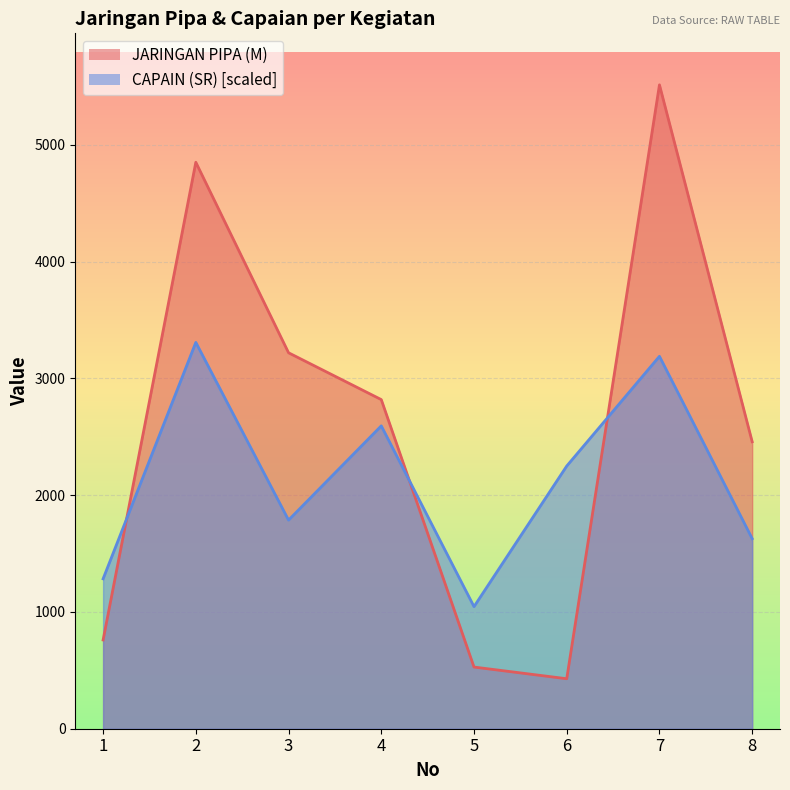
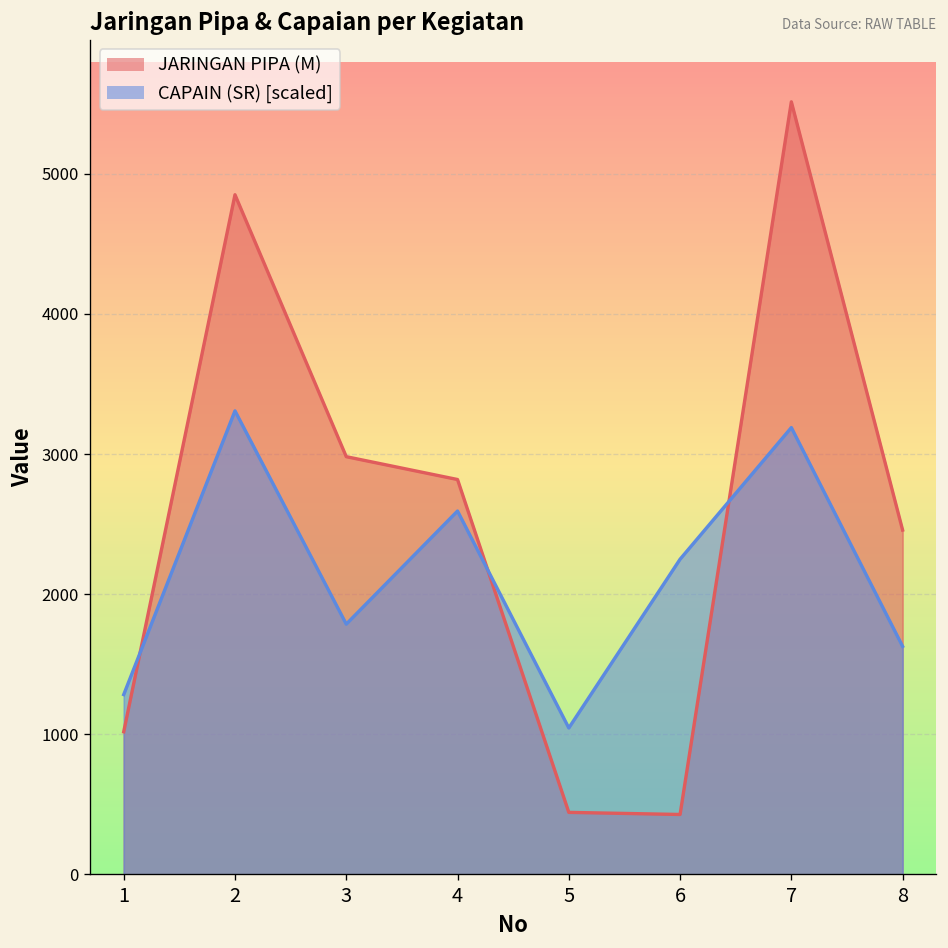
JARINGAN PIPA (M), 1: 760 -> 1020
JARINGAN PIPA (M), 3: 3220 -> 2980
JARINGAN PIPA (M), 5: 530 -> 440
